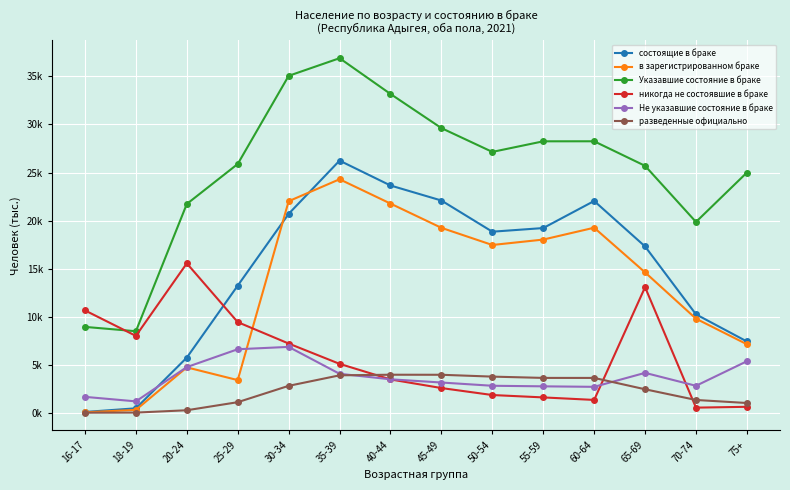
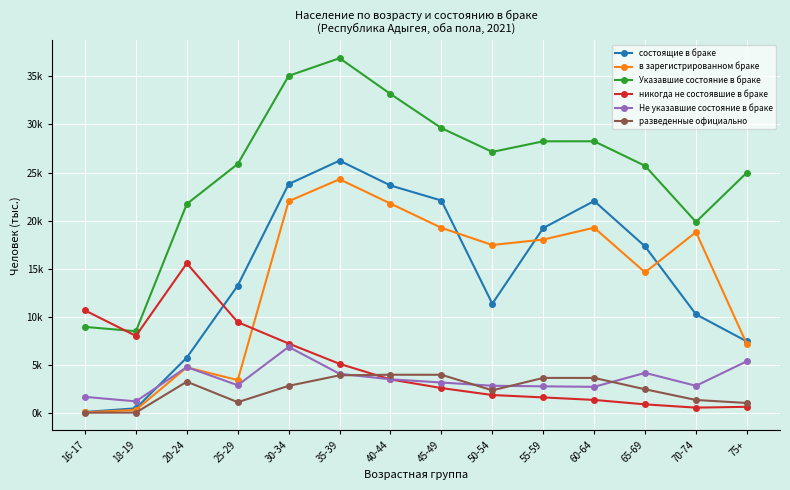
разведенные официально, 20-24: 0 -> 3000
Не указавшие состояние в браке, 25-29: 7000 -> 3000
состоящие в браке, 30-34: 21000 -> 24000
состоящие в браке, 50-54: 19000 -> 11000
разведенные официально, 50-54: 4000 -> 2000
никогда не состоявшие в браке, 65-69: 13000 -> 1000
в зарегистрированном браке, 70-74: 10000 -> 19000
